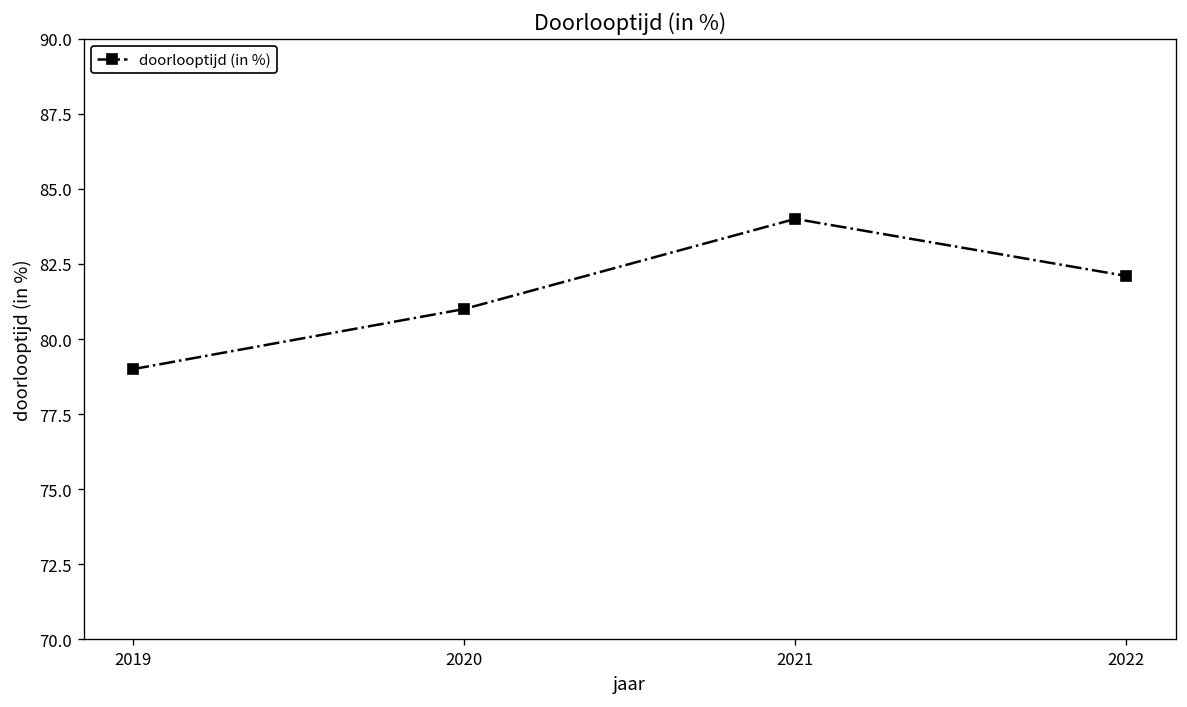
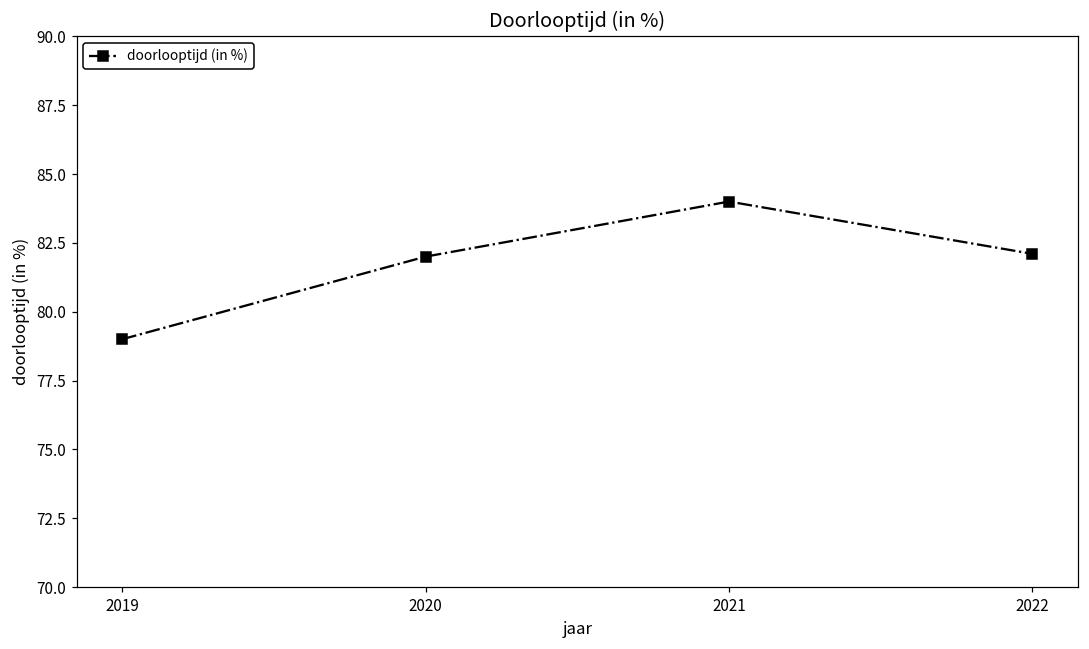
2020: 81 -> 82
